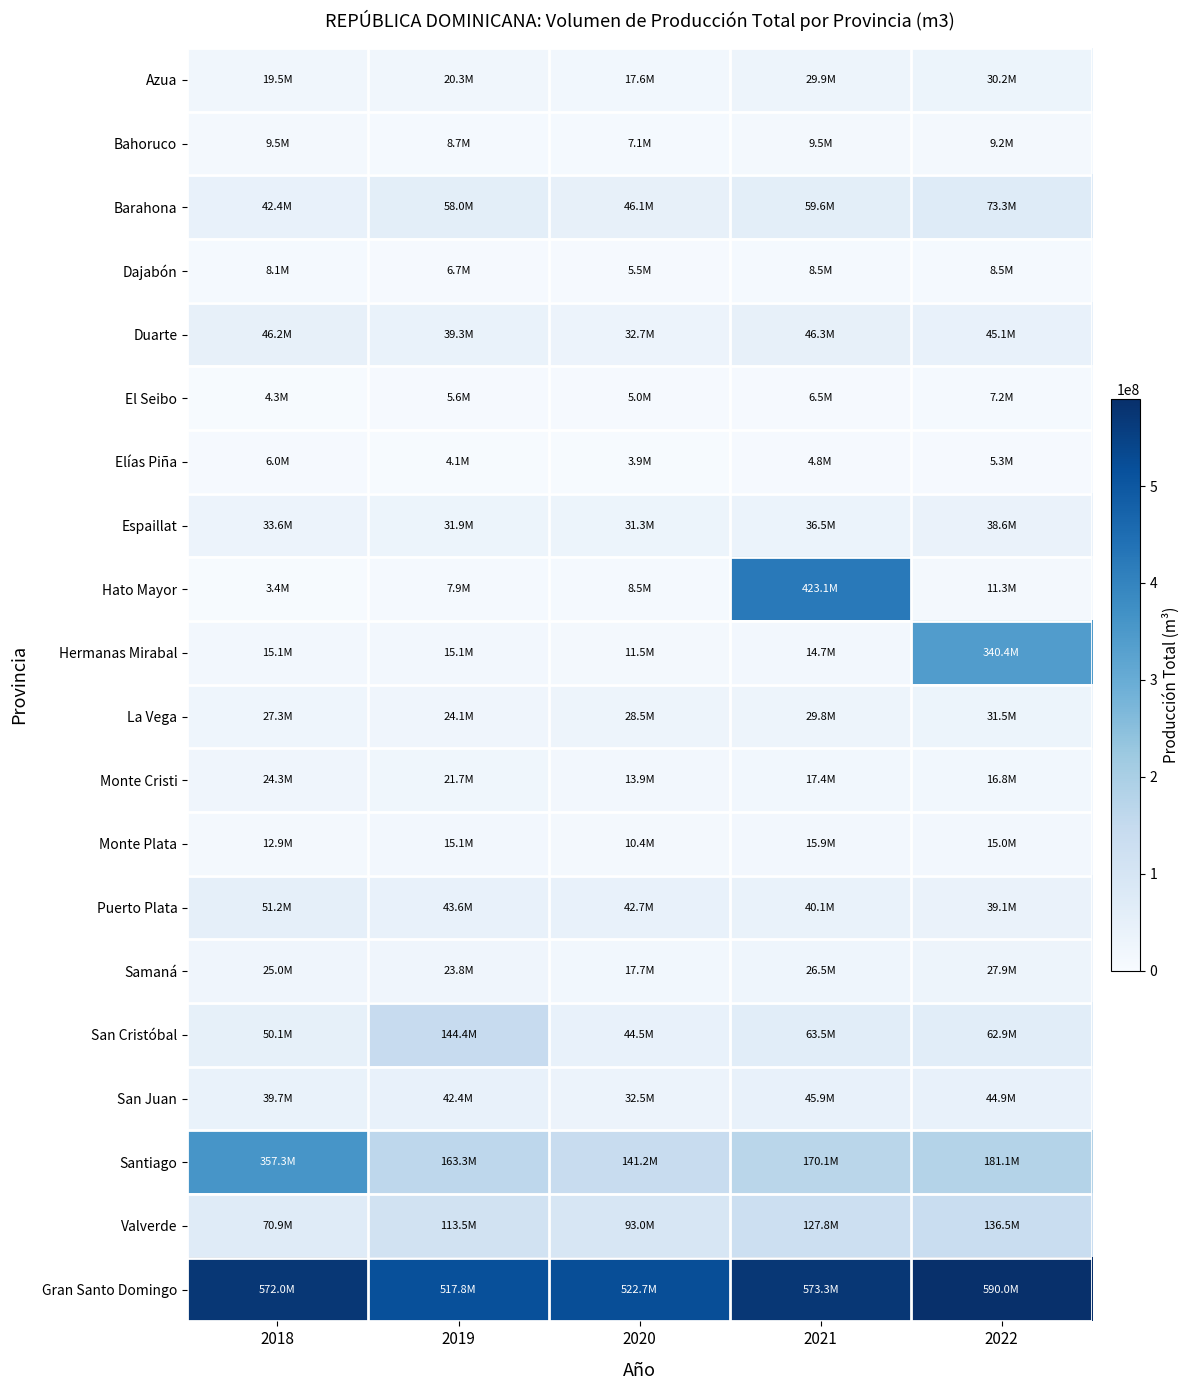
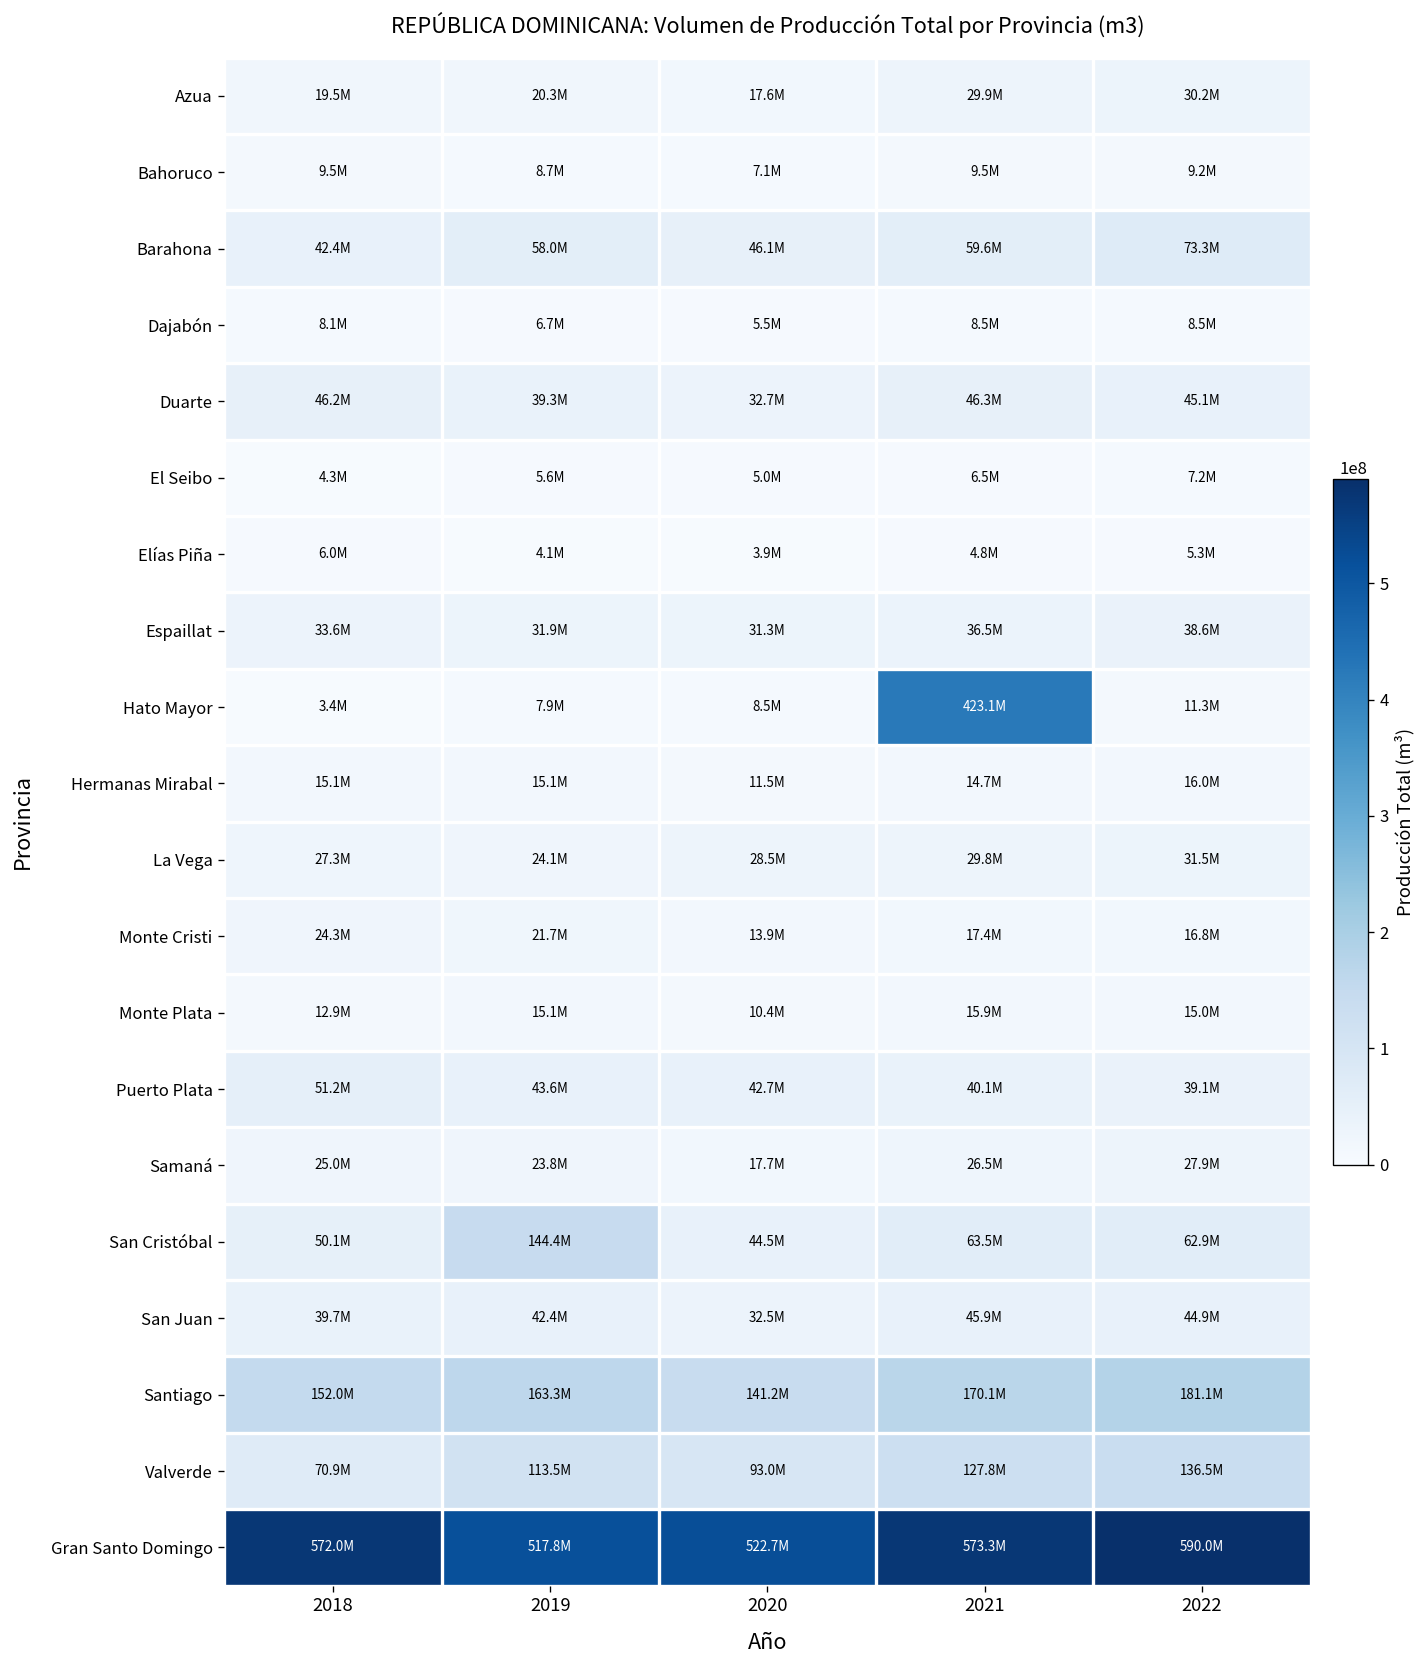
Hermanas Mirabal, 2022: 340.4M -> 16.0M
Santiago, 2018: 357.3M -> 152.0M
